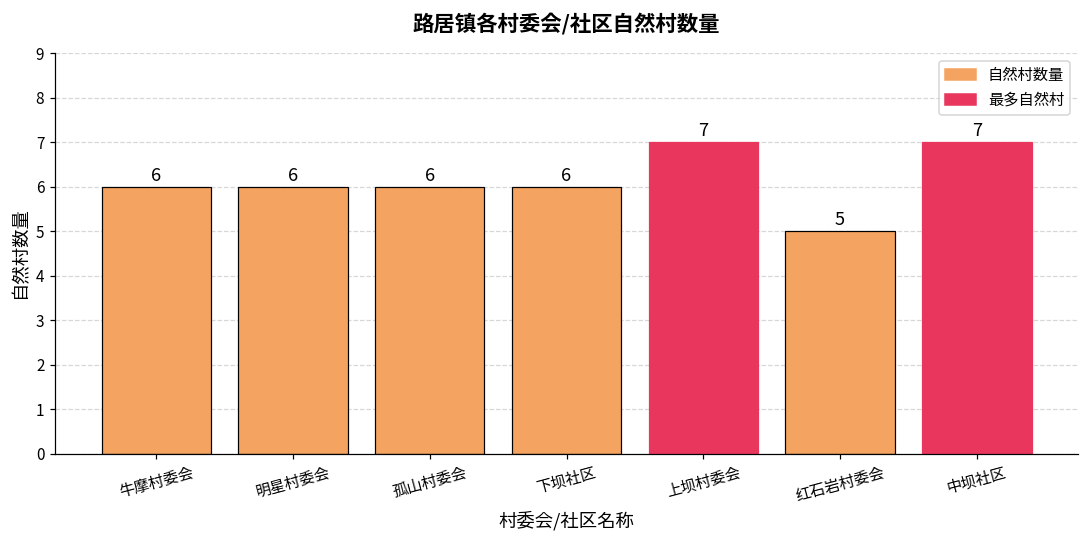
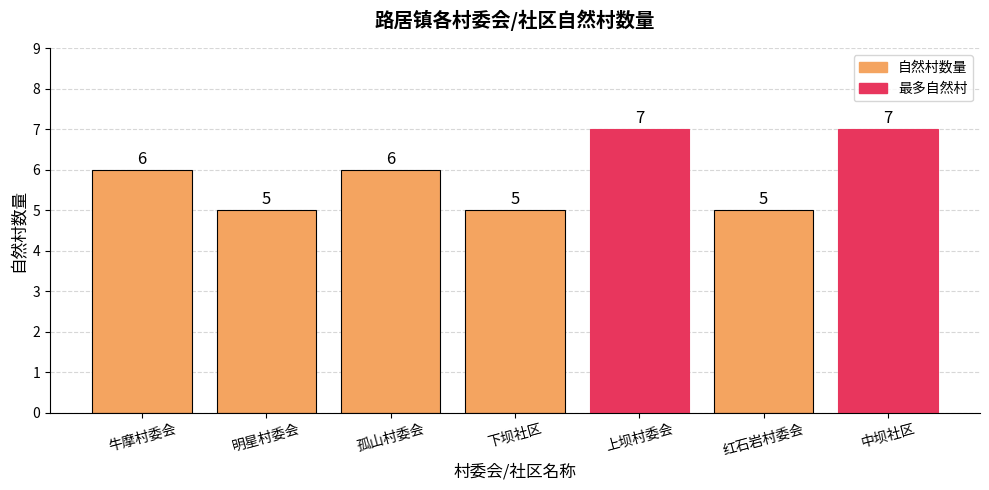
明星村委会: 6 -> 5
下坝社区: 6 -> 5
